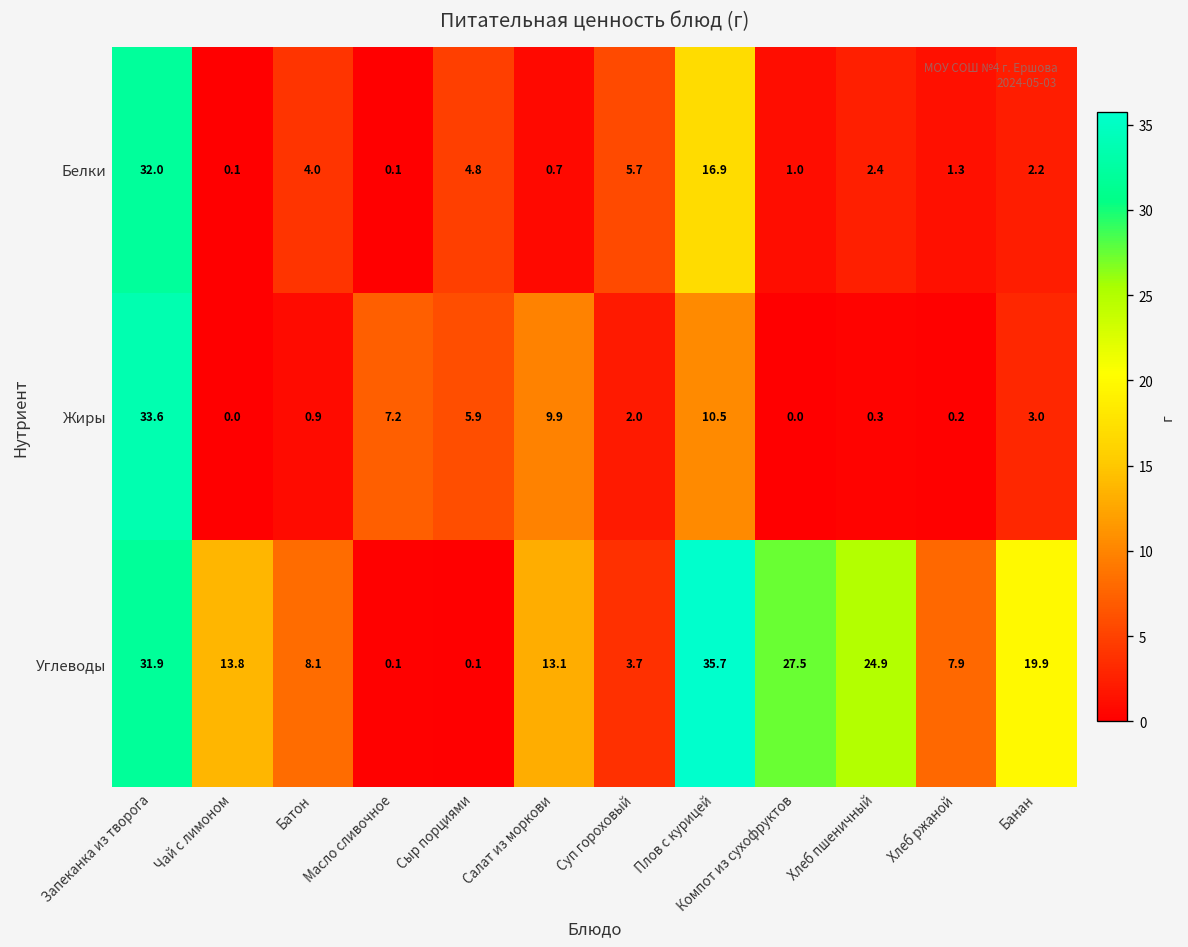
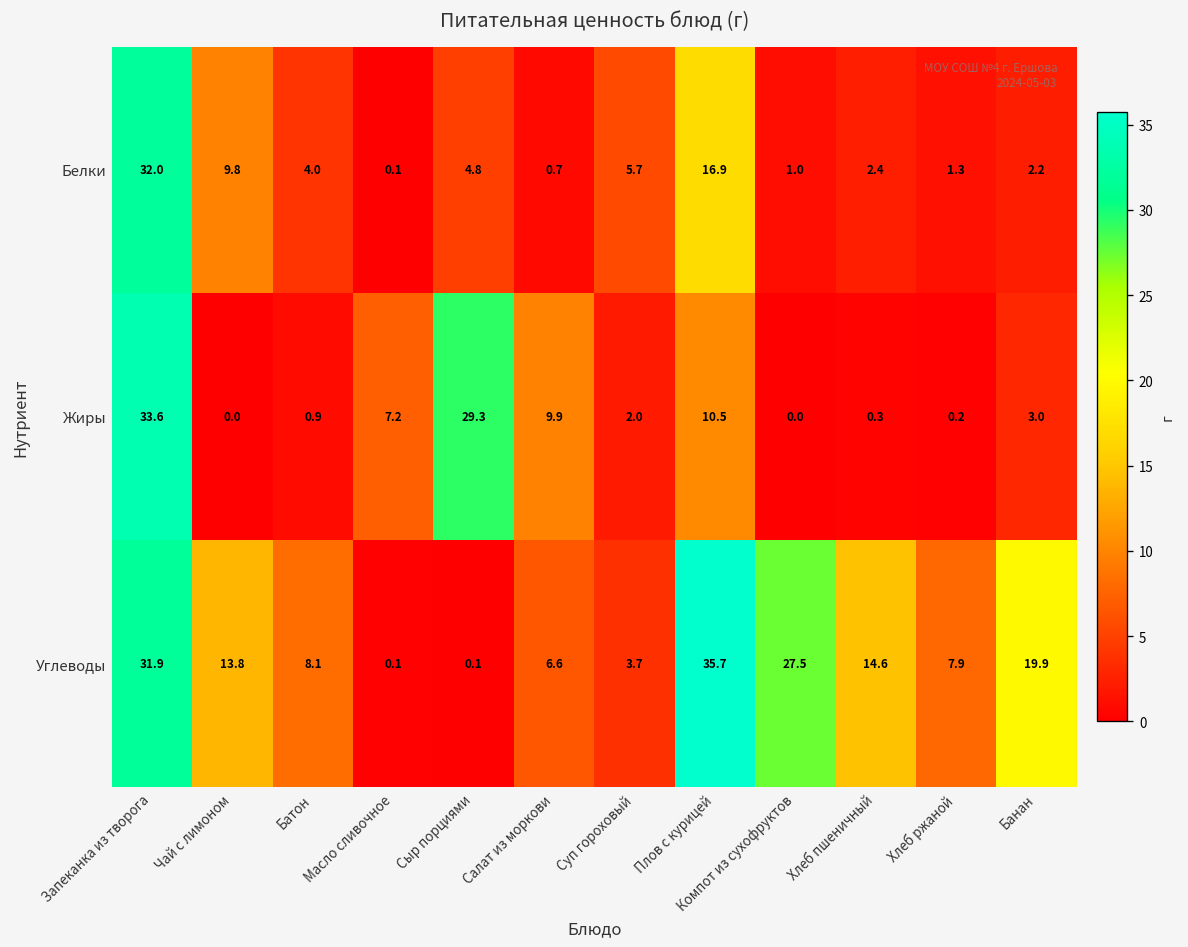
Белки, Чай с лимоном: 0.1 -> 9.8
Жиры, Сыр порциями: 5.9 -> 29.3
Углеводы, Салат из моркови: 13.1 -> 6.6
Углеводы, Хлеб пшеничный: 24.9 -> 14.6
